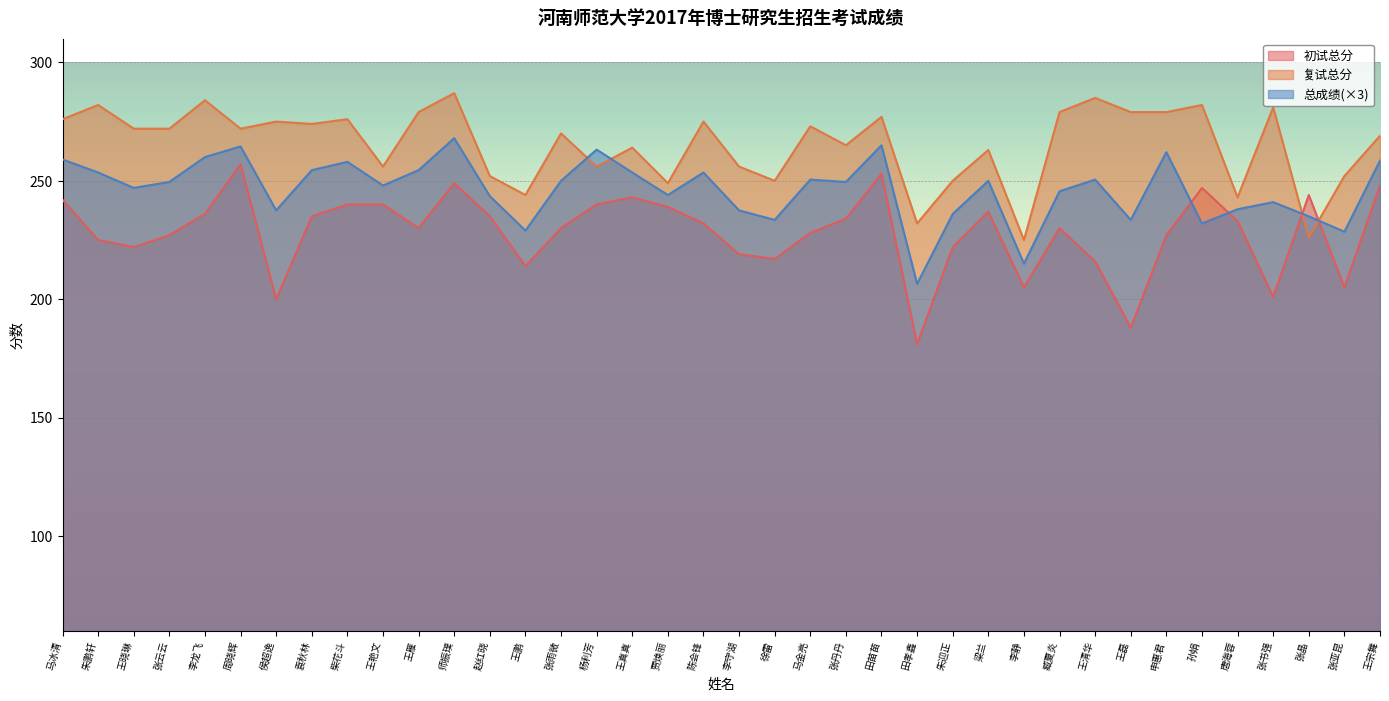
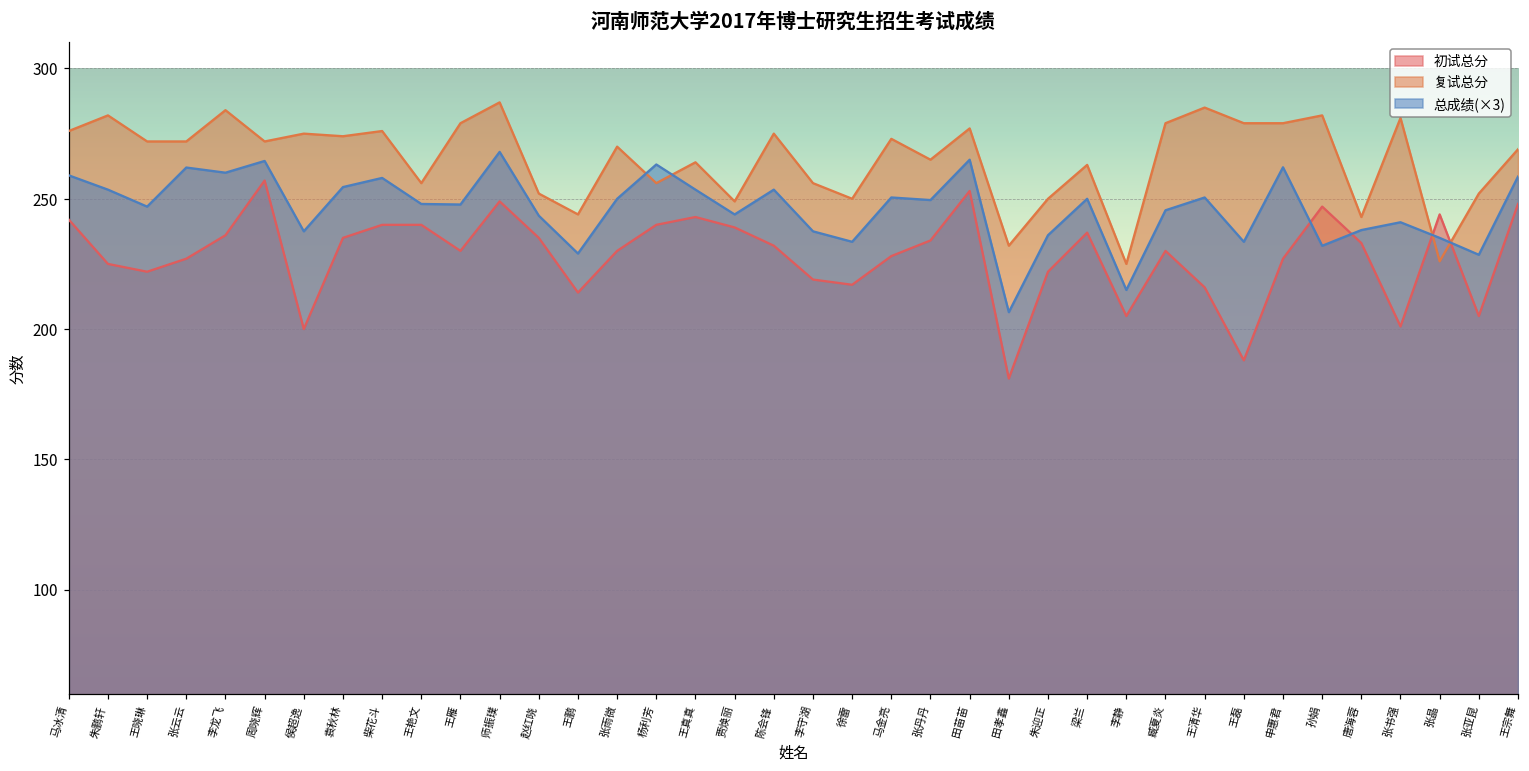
总成绩(×3), 张云云: 250 -> 262
总成绩(×3), 王雁: 254 -> 248
